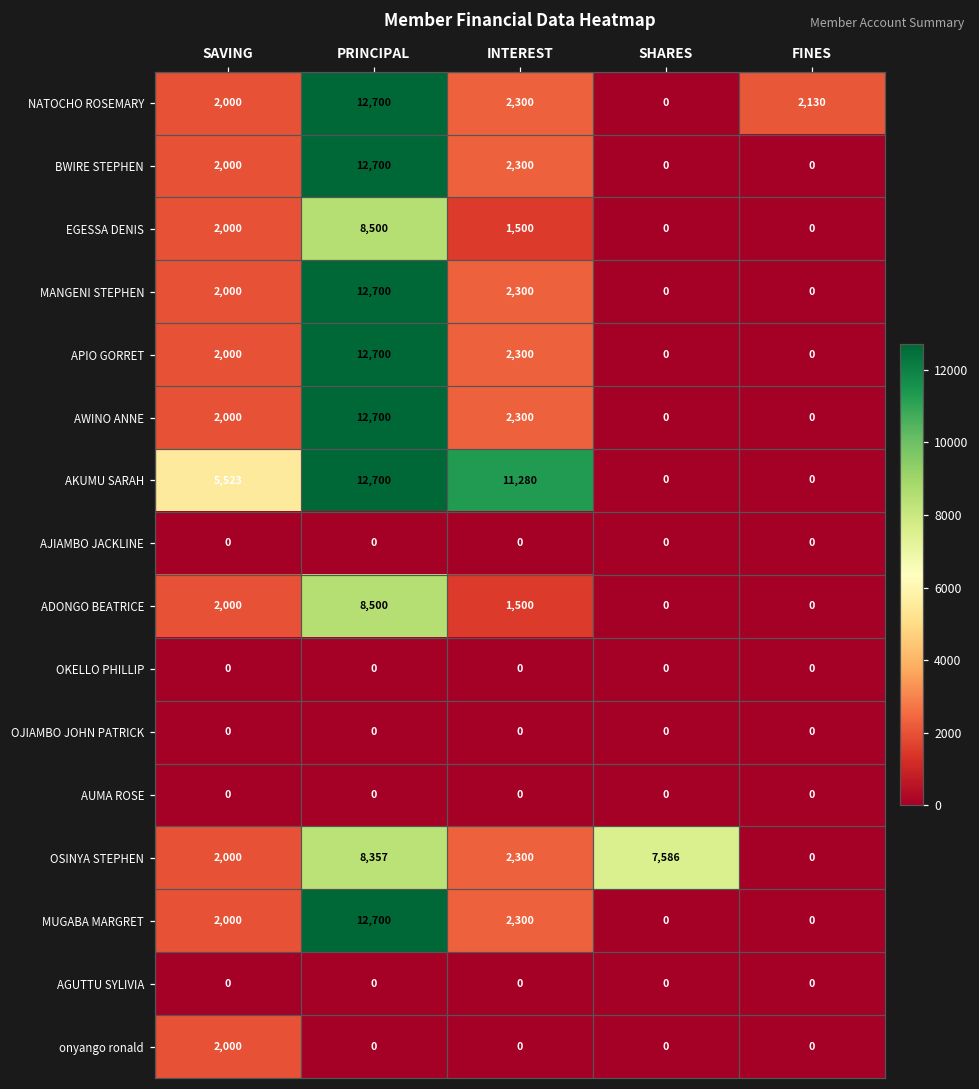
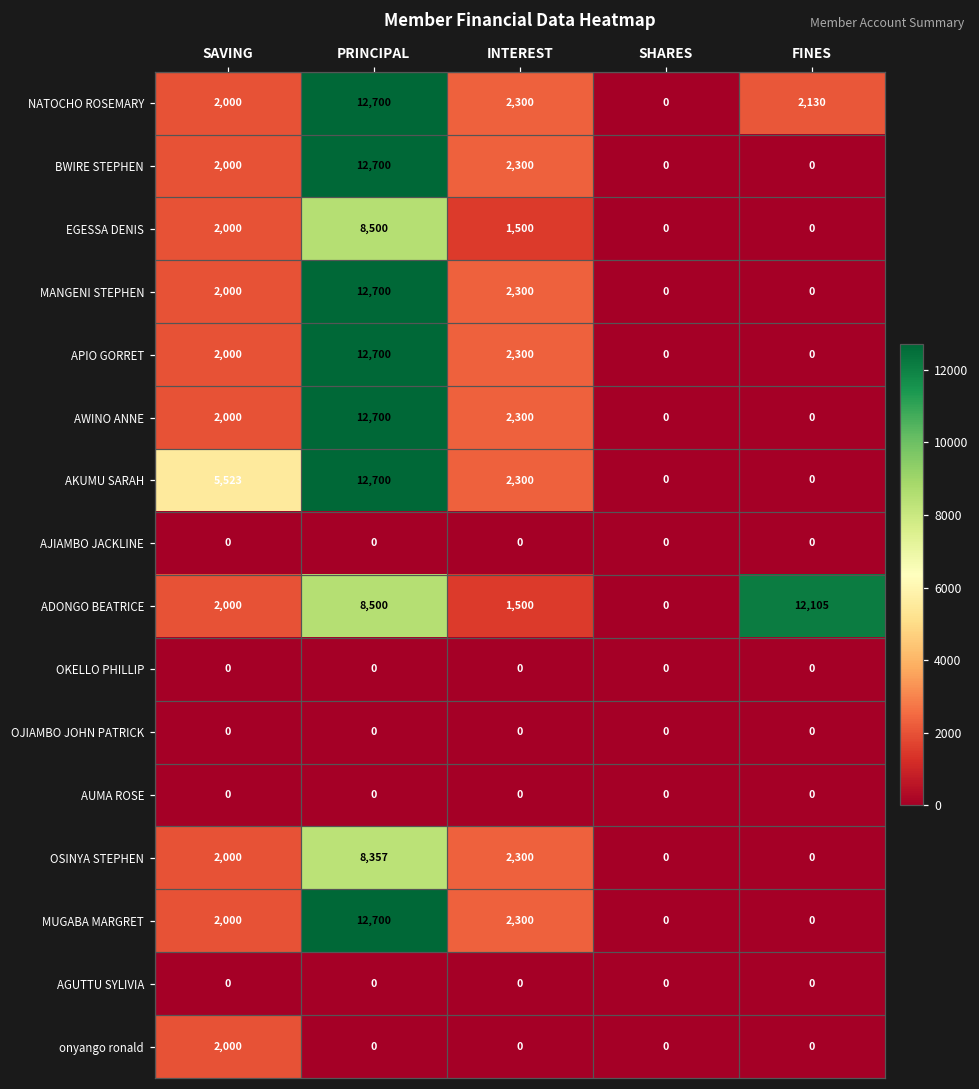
AKUMU SARAH, INTEREST: 11,280 -> 2,300
ADONGO BEATRICE, FINES: 0 -> 12,105
OSINYA STEPHEN, SHARES: 7,586 -> 0
